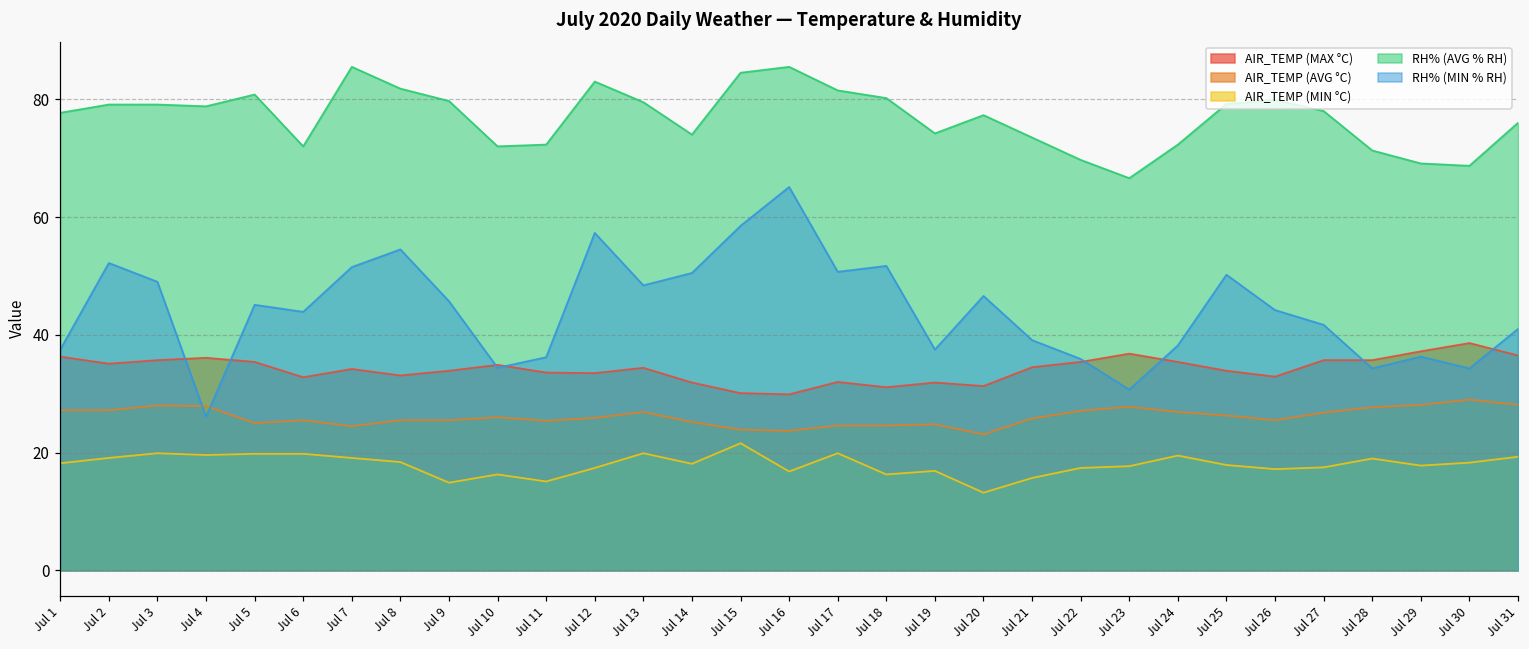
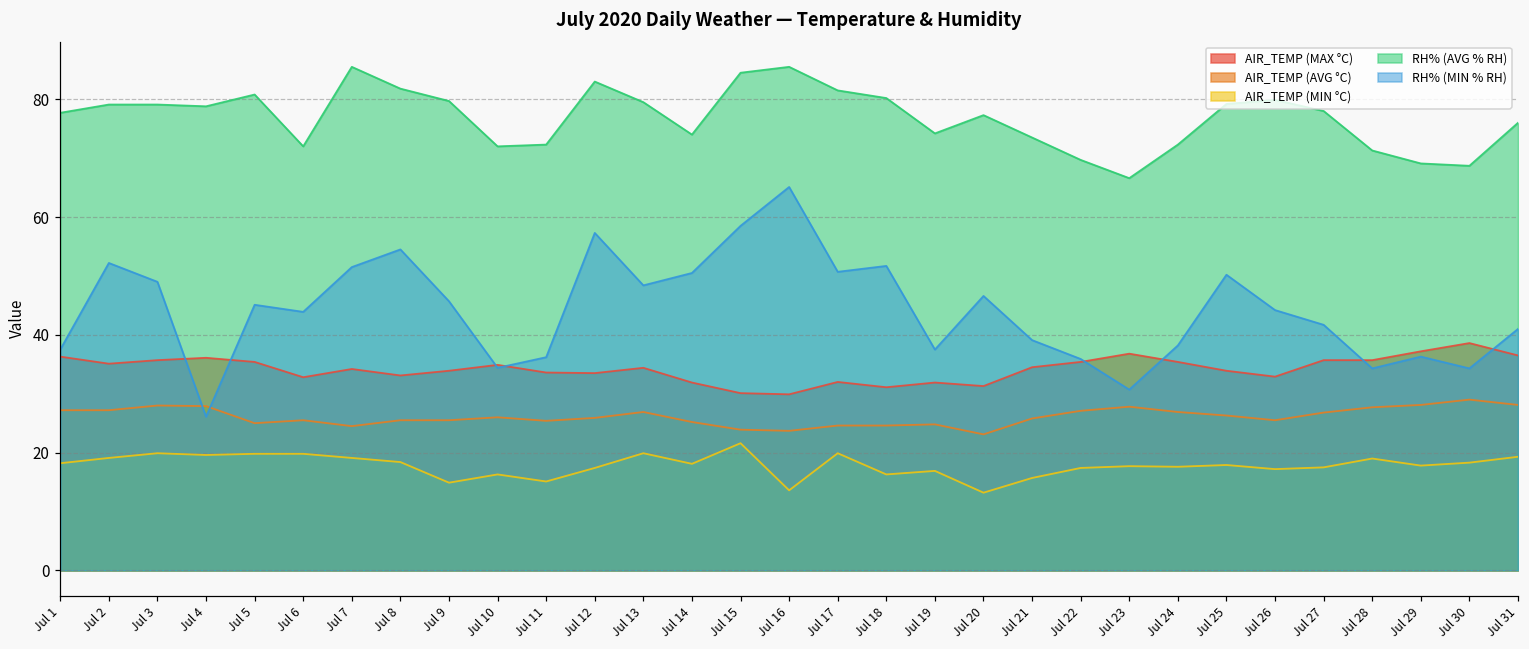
AIR_TEMP (MIN °C), Jul 16: 17 -> 14
AIR_TEMP (MIN °C), Jul 24: 20 -> 18
